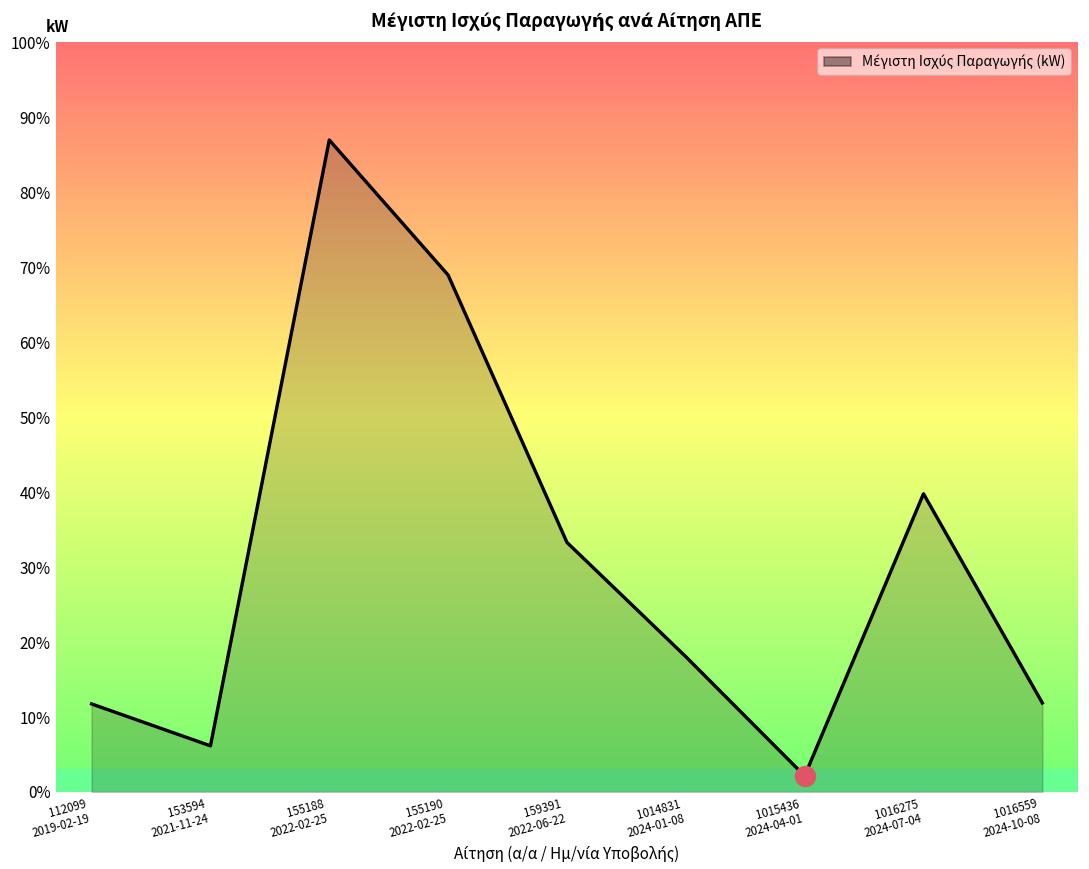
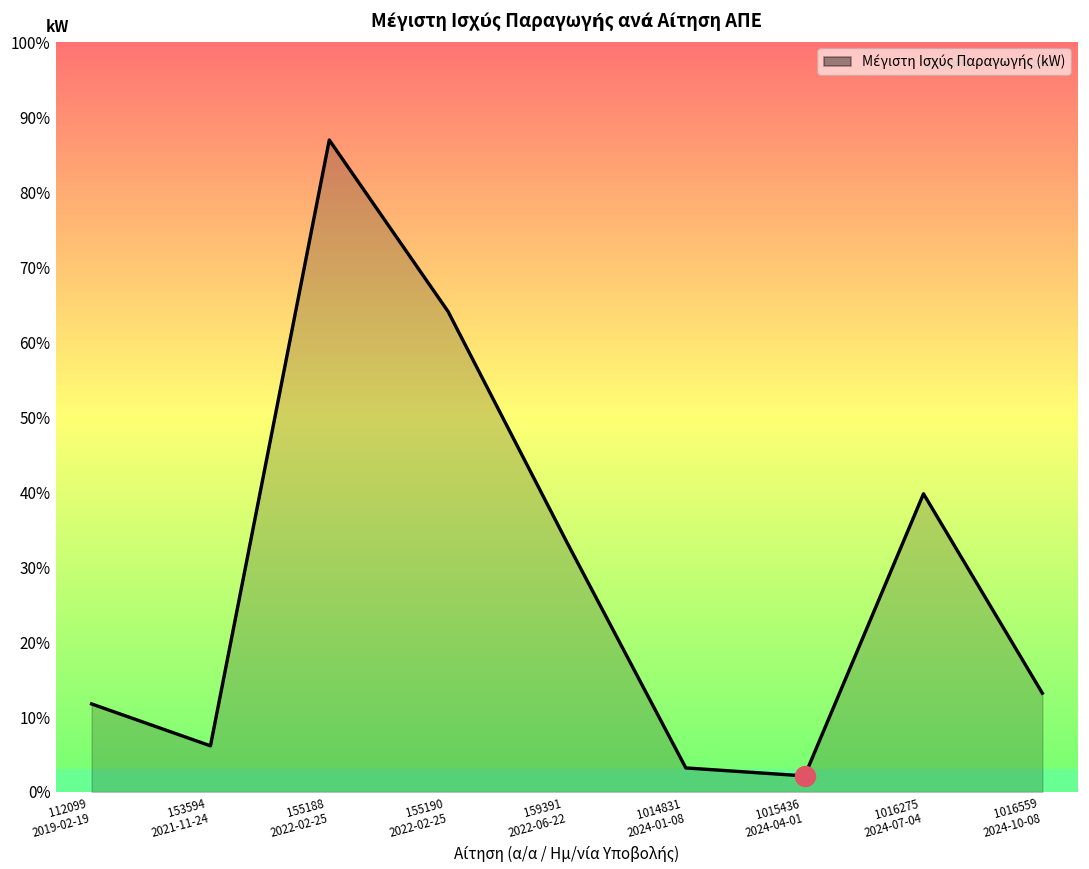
Μέγιστη Ισχύς Παραγωγής (kW), 155190 2022-02-25: 69% -> 64%
Μέγιστη Ισχύς Παραγωγής (kW), 1014831 2024-01-08: 18% -> 3%
Μέγιστη Ισχύς Παραγωγής (kW), 1016559 2024-10-08: 12% -> 13%
